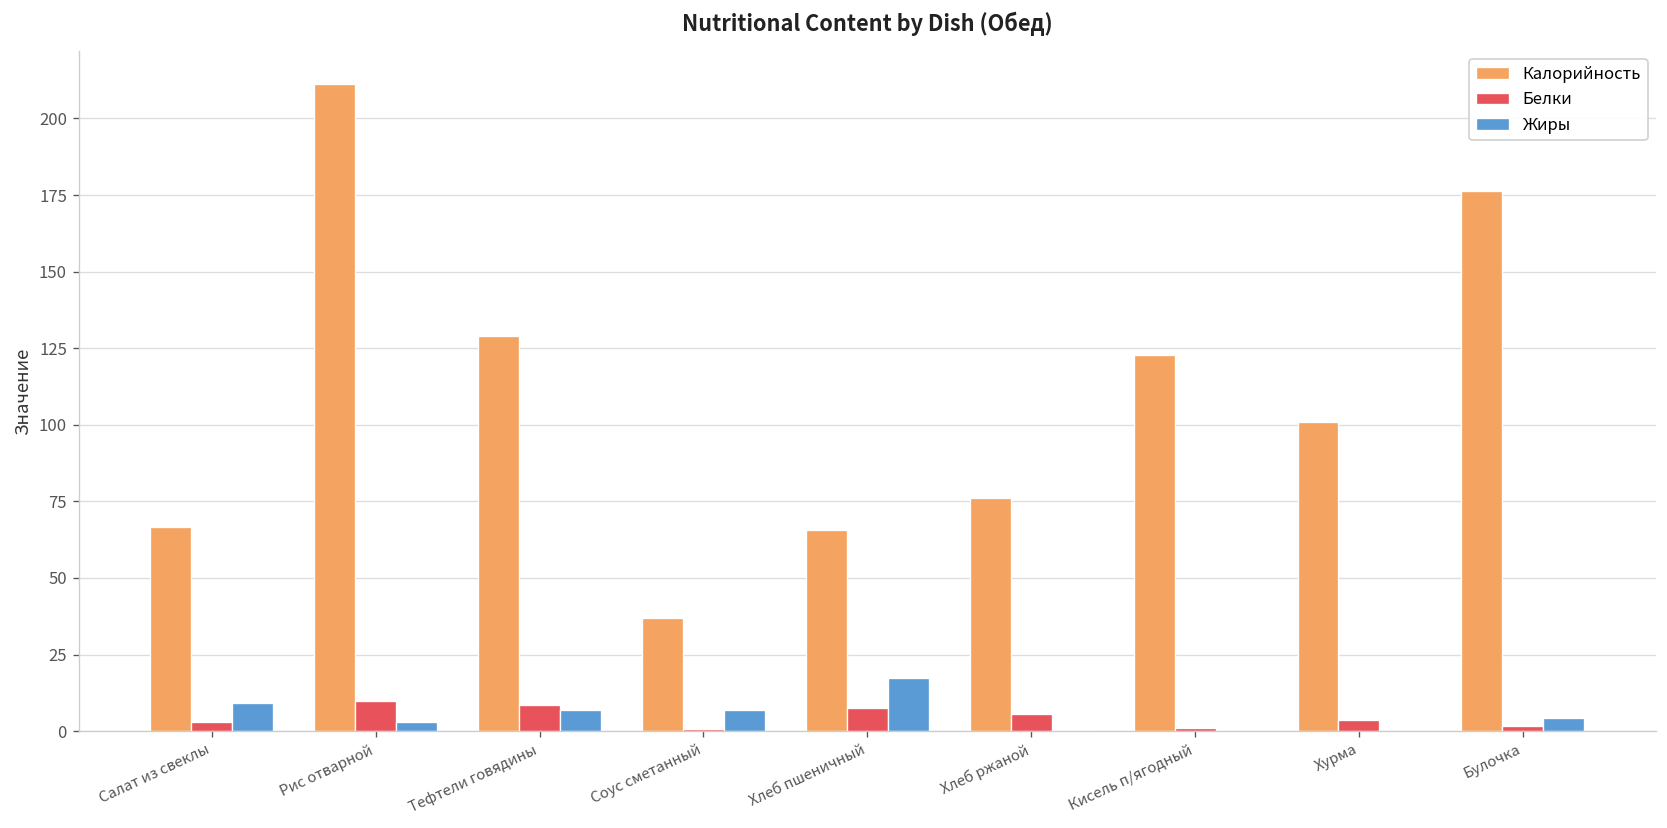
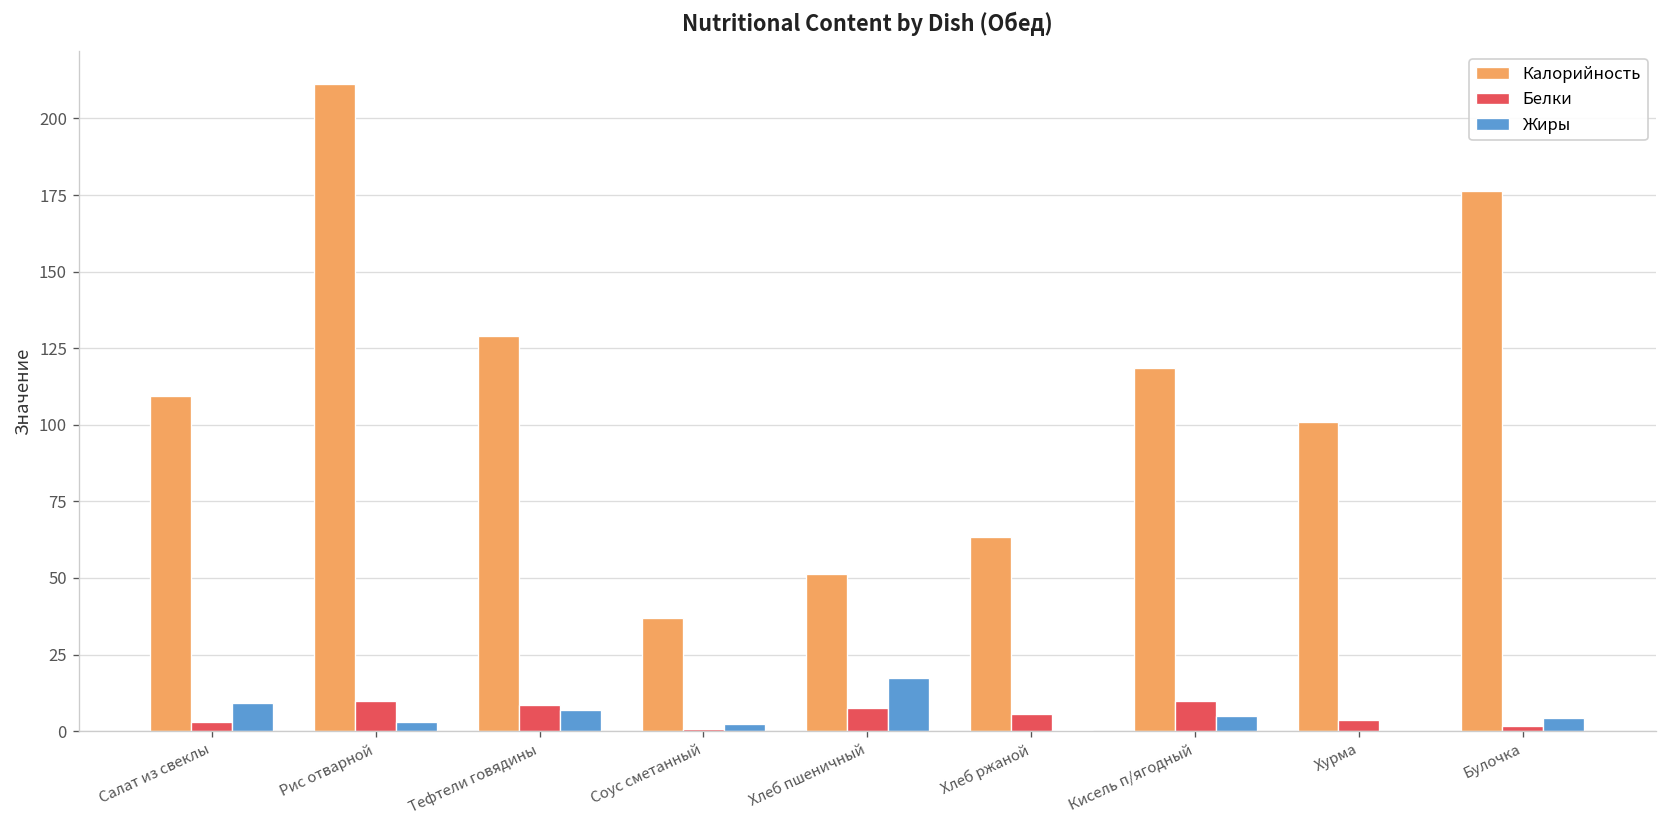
Калорийность, Салат из свеклы: 67 -> 110
Жиры, Соус сметанный: 7 -> 3
Калорийность, Хлеб пшеничный: 66 -> 51
Калорийность, Хлеб ржаной: 76 -> 63
Калорийность, Кисель п/ягодный: 123 -> 118
Белки, Кисель п/ягодный: 1 -> 10
Жиры, Кисель п/ягодный: 0 -> 5
